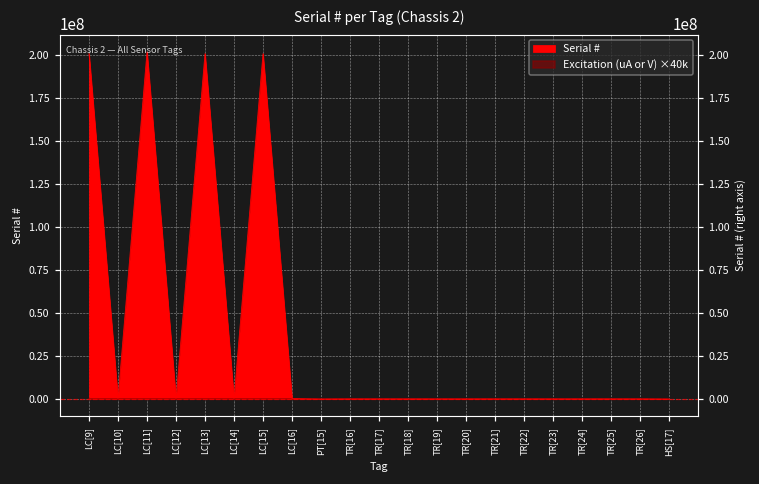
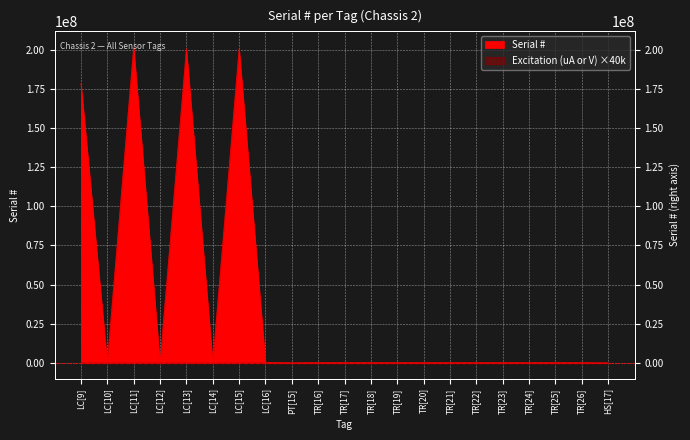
Serial #, LC[9]: 201000000 -> 179000000
